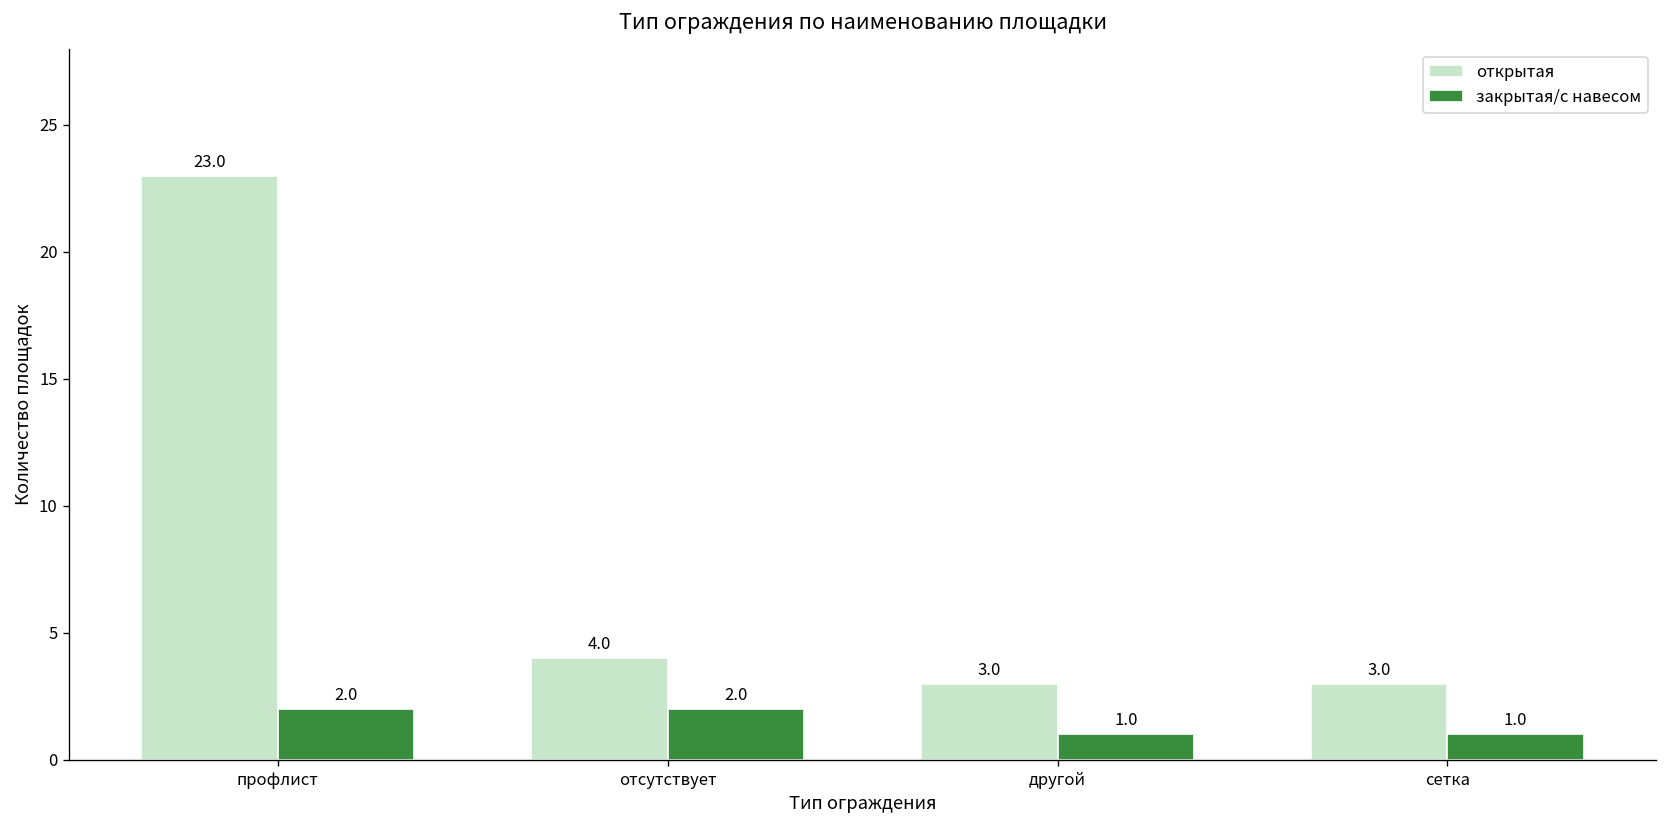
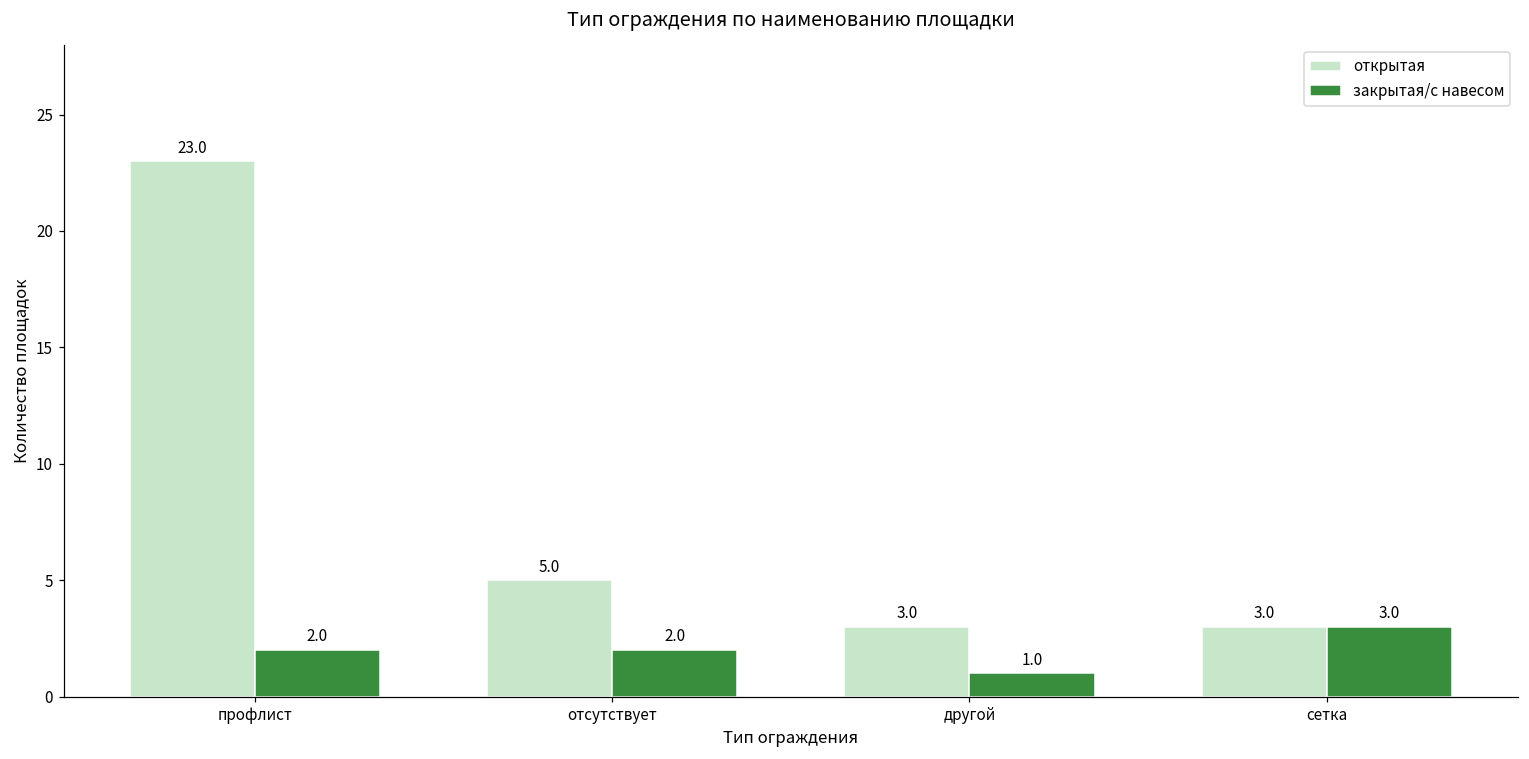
открытая, отсутствует: 4.0 -> 5.0
закрытая/с навесом, сетка: 1.0 -> 3.0
